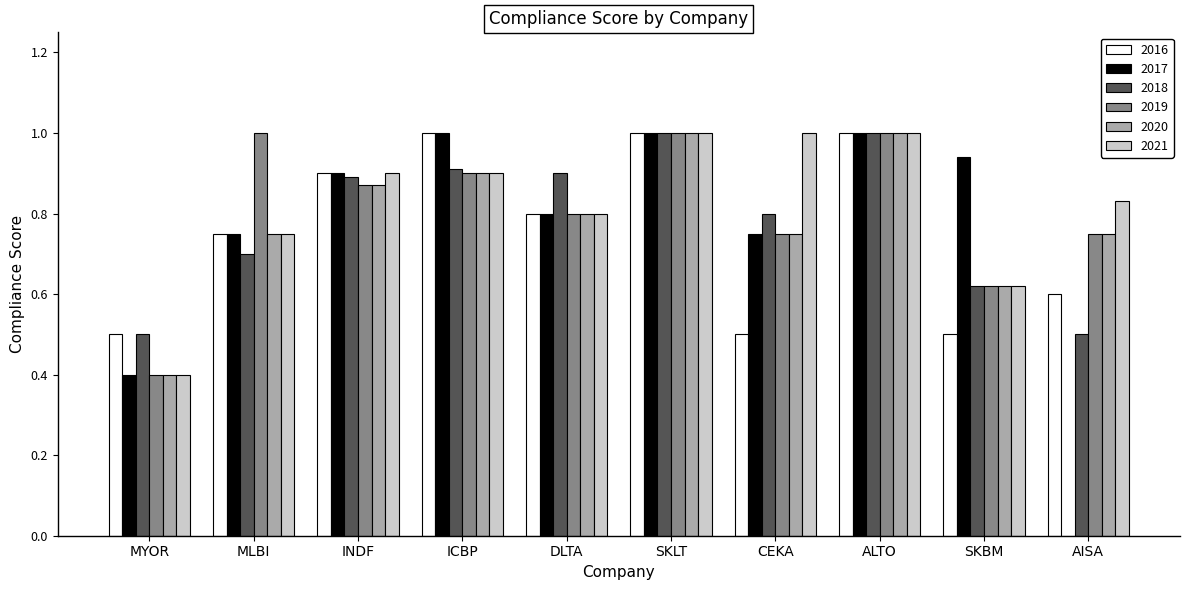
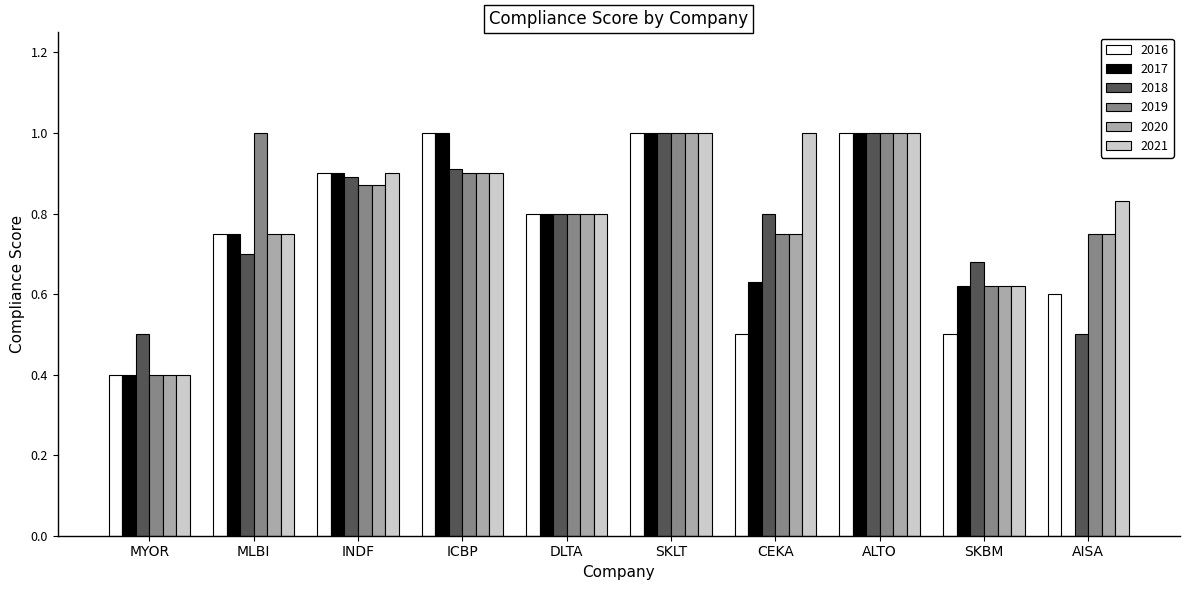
2016, MYOR: 0.5 -> 0.4
2018, DLTA: 0.9 -> 0.8
2017, CEKA: 0.75 -> 0.63
2017, SKBM: 0.94 -> 0.62
2018, SKBM: 0.62 -> 0.68
